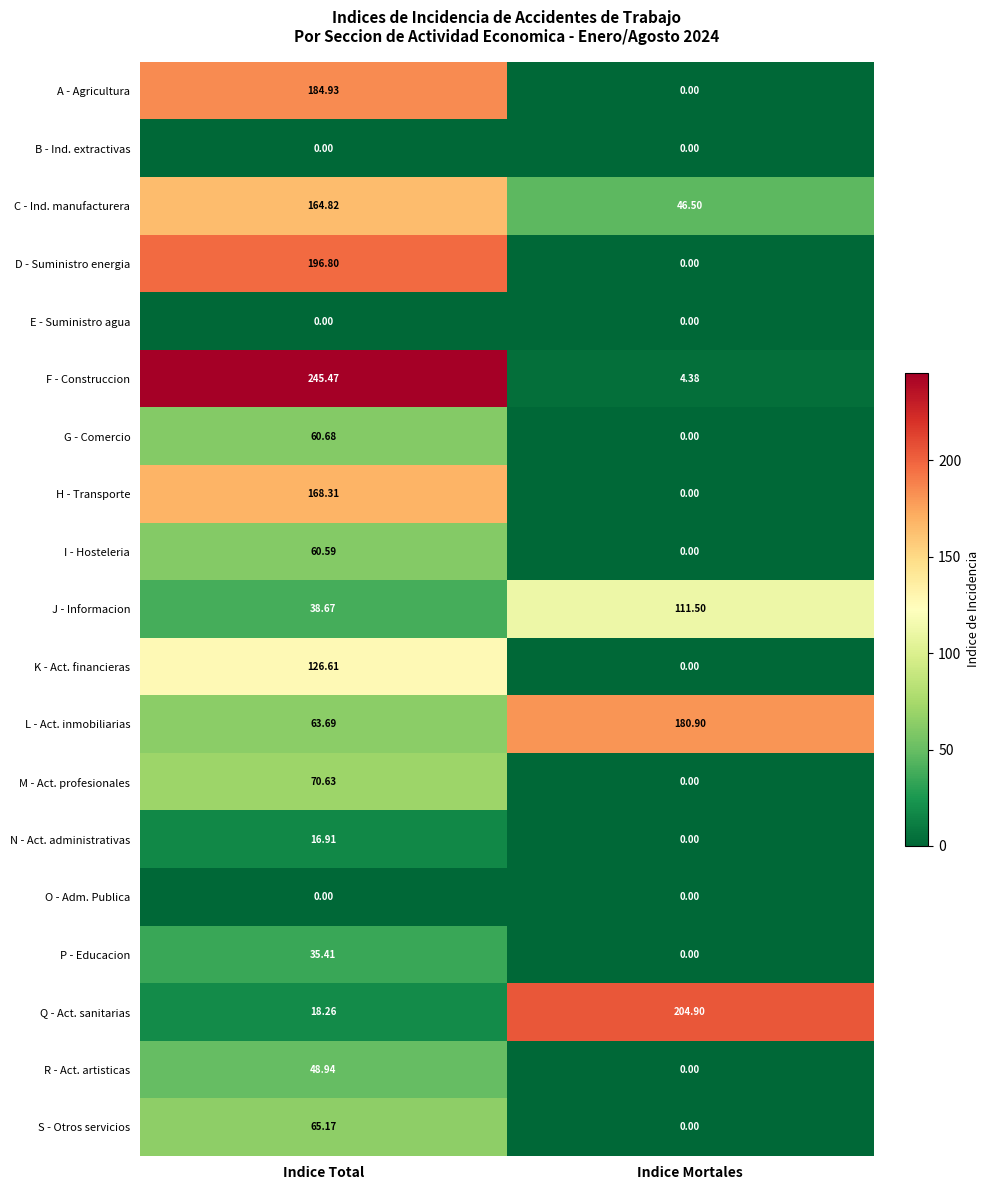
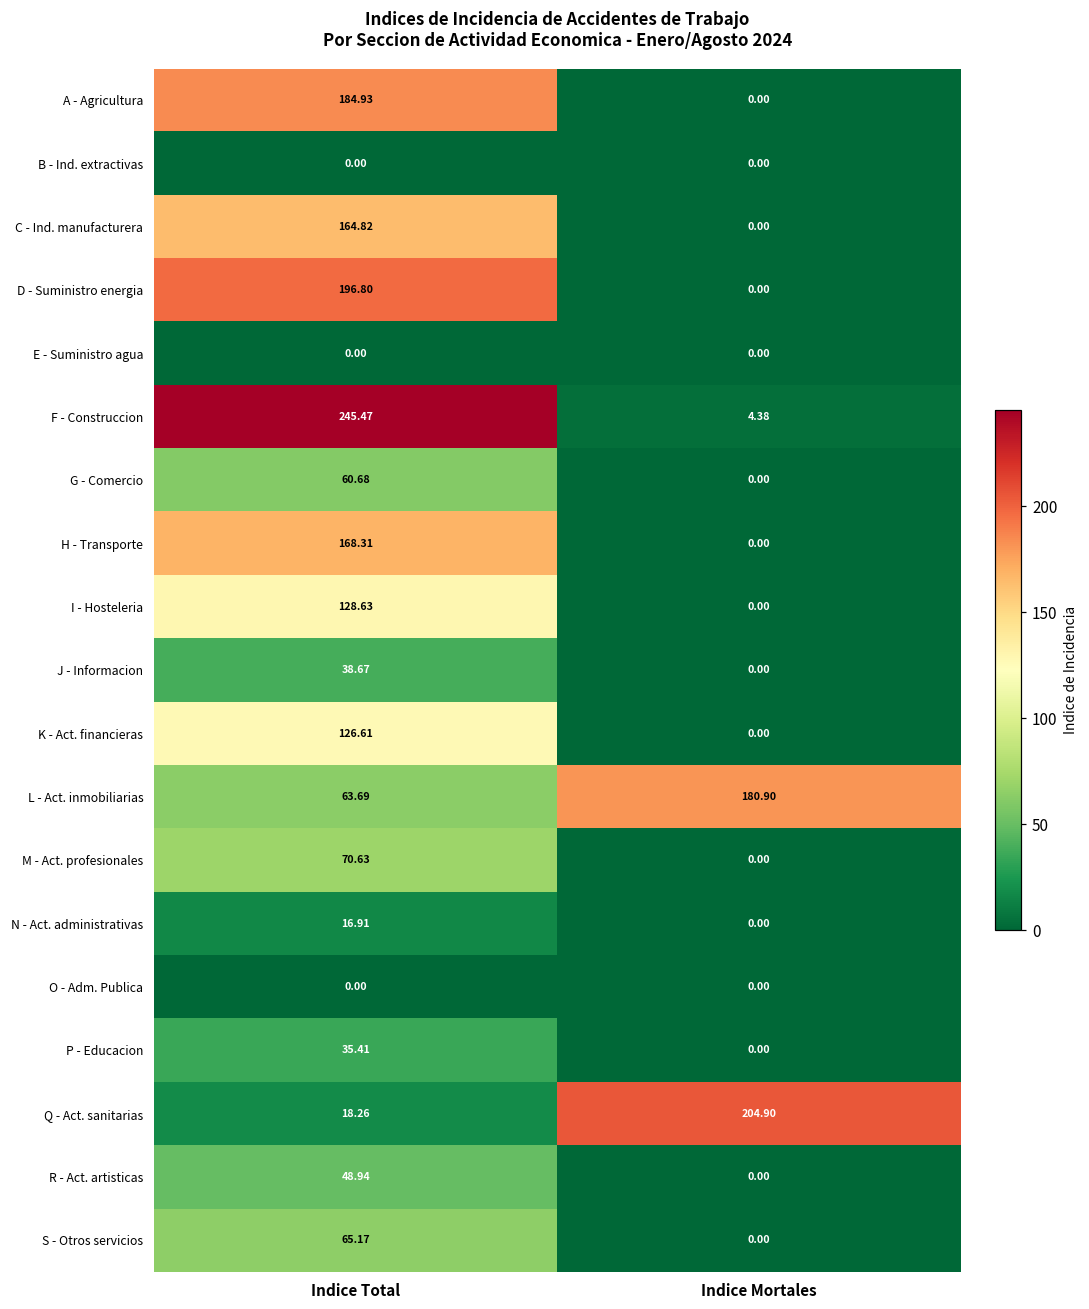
C - Ind. manufacturera, Indice Mortales: 46.50 -> 0.00
I - Hosteleria, Indice Total: 60.59 -> 128.63
J - Informacion, Indice Mortales: 111.50 -> 0.00
